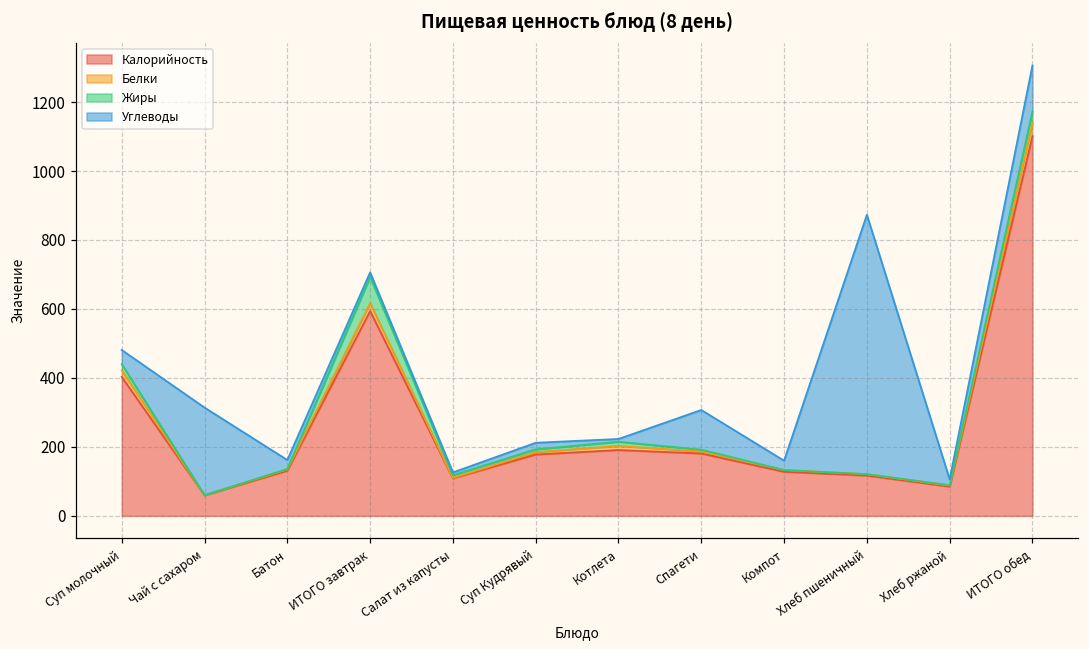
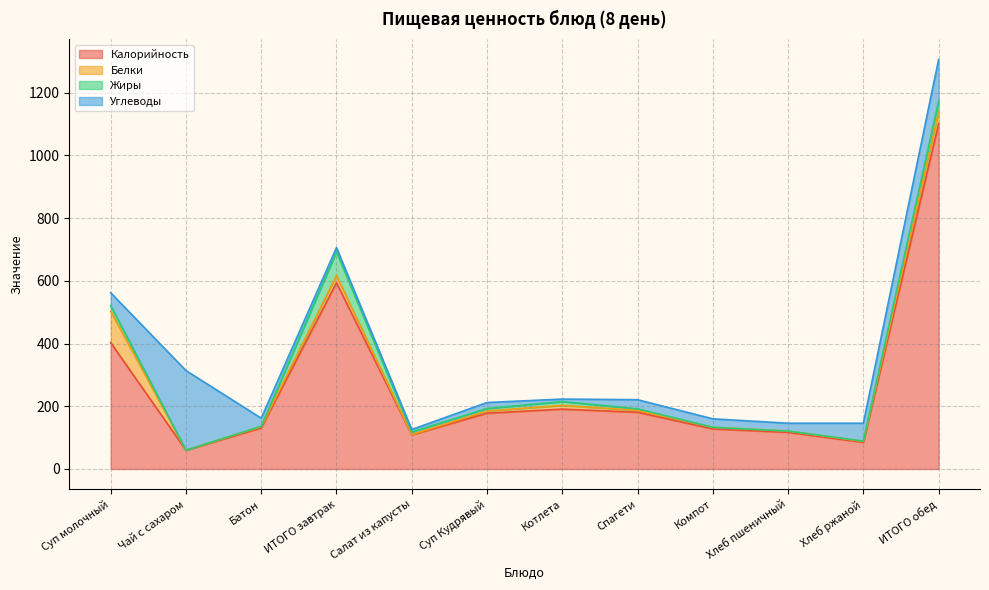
Белки, Суп молочный: 20 -> 100
Углеводы, Спагети: 120 -> 30
Углеводы, Хлеб пшеничный: 750 -> 30
Углеводы, Хлеб ржаной: 20 -> 60
